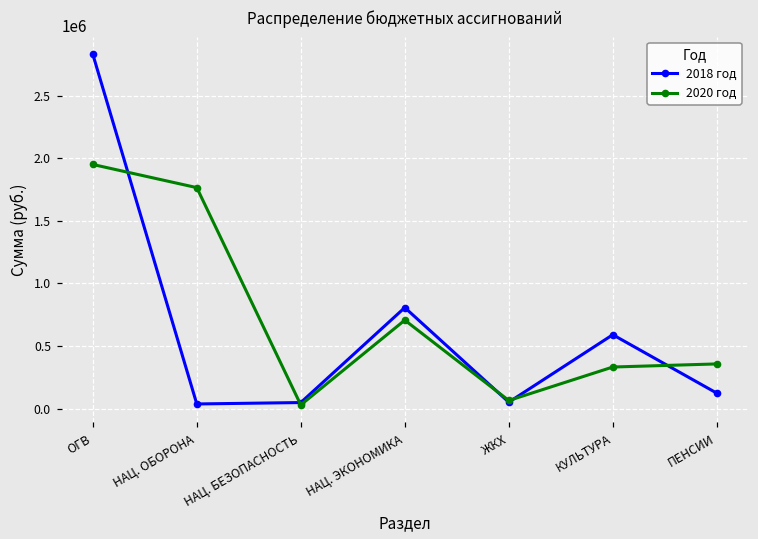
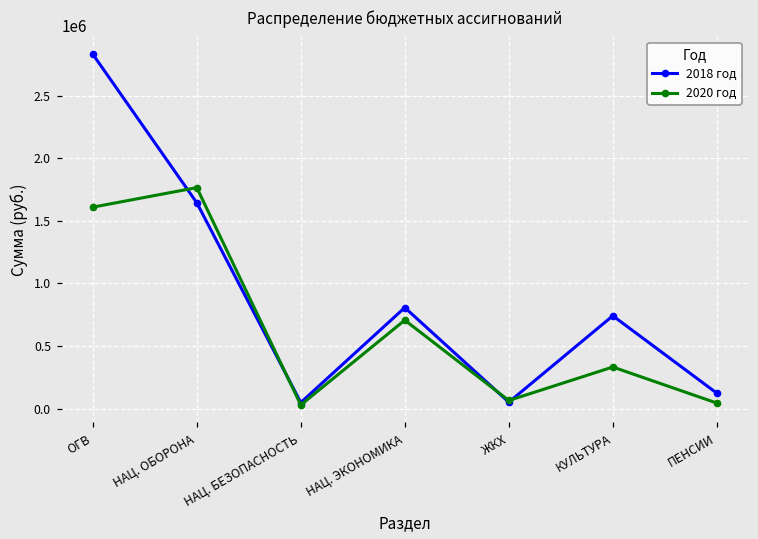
2020 год, ОГВ: 1950000 -> 1610000
2018 год, НАЦ. ОБОРОНА: 40000 -> 1640000
2018 год, КУЛЬТУРА: 590000 -> 740000
2020 год, ПЕНСИИ: 360000 -> 50000
